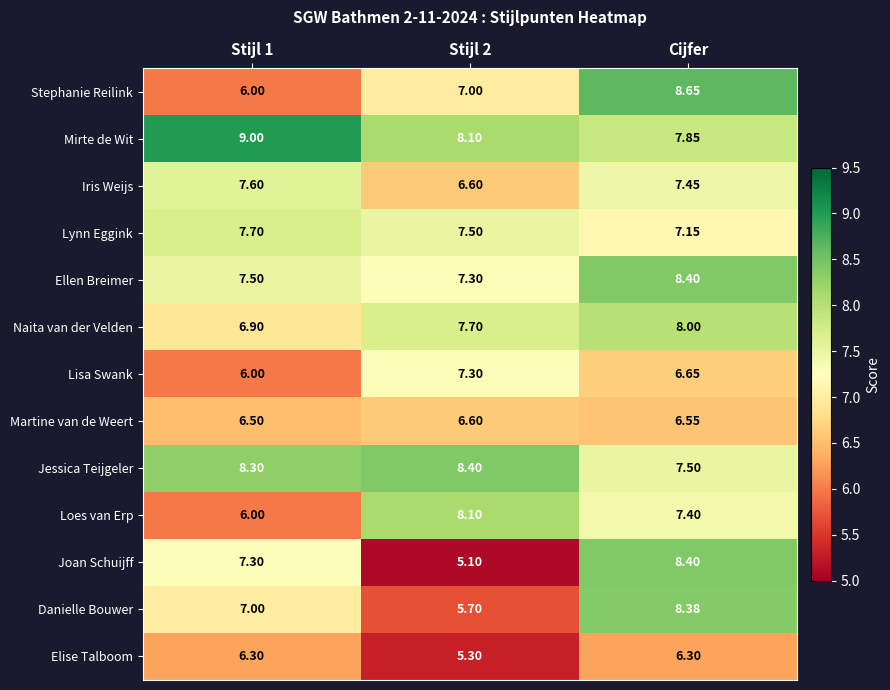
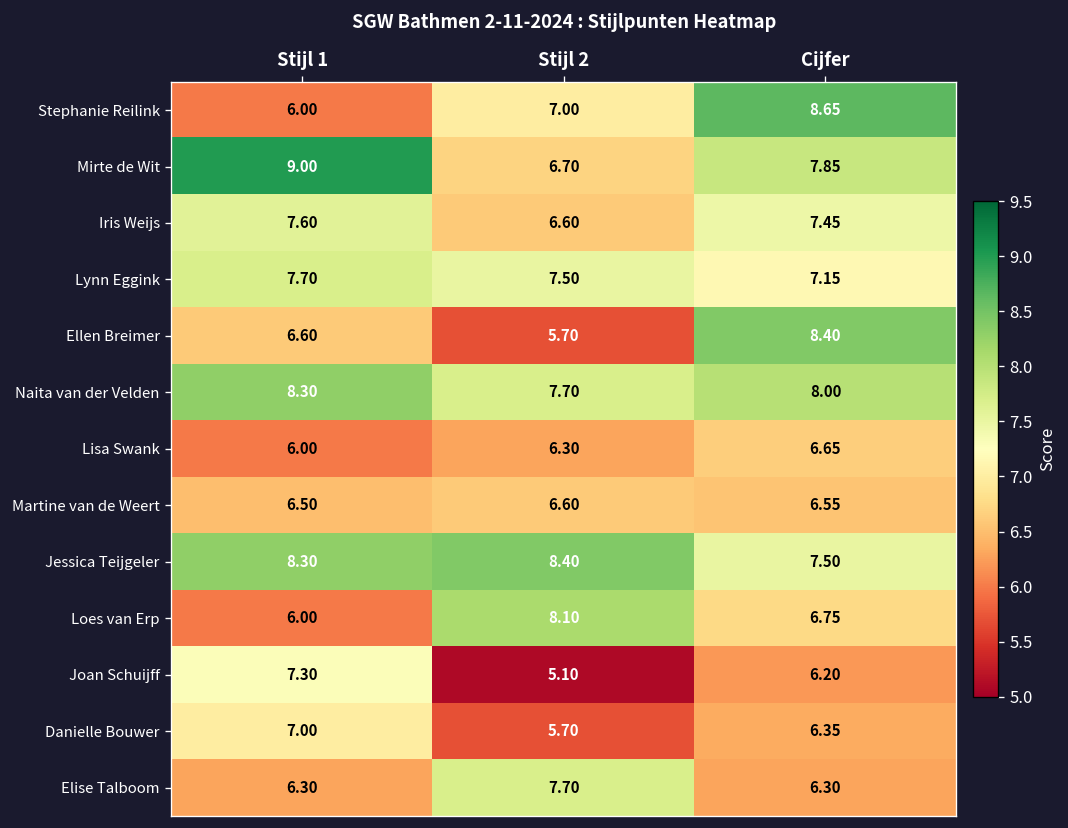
Mirte de Wit, Stijl 2: 8.10 -> 6.70
Ellen Breimer, Stijl 1: 7.50 -> 6.60
Ellen Breimer, Stijl 2: 7.30 -> 5.70
Naita van der Velden, Stijl 1: 6.90 -> 8.30
Lisa Swank, Stijl 2: 7.30 -> 6.30
Loes van Erp, Cijfer: 7.40 -> 6.75
Joan Schuijff, Cijfer: 8.40 -> 6.20
Danielle Bouwer, Cijfer: 8.38 -> 6.35
Elise Talboom, Stijl 2: 5.30 -> 7.70
